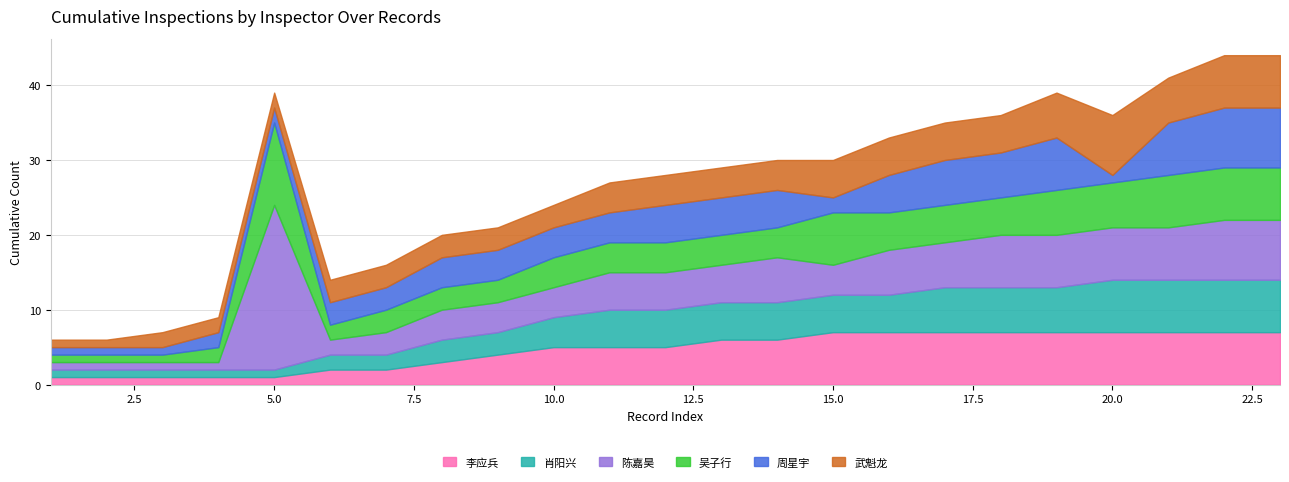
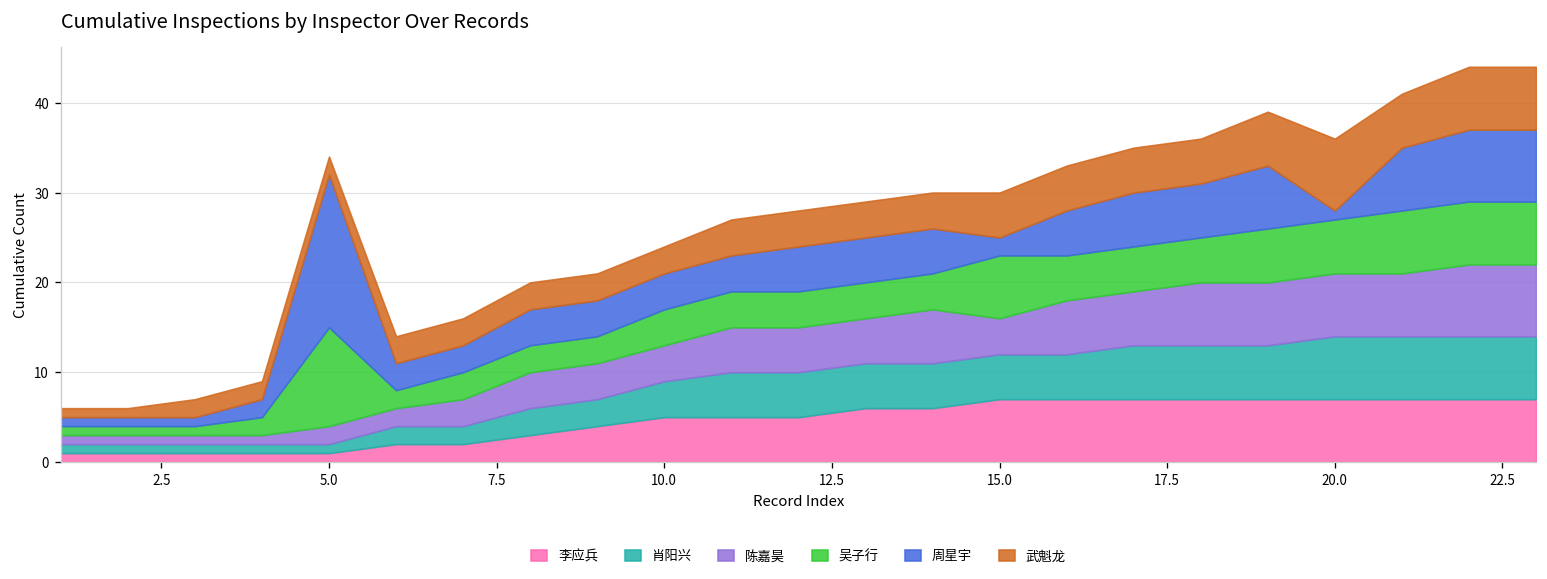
陈嘉昊, 5.0: 22 -> 2
周星宇, 5.0: 2 -> 17
